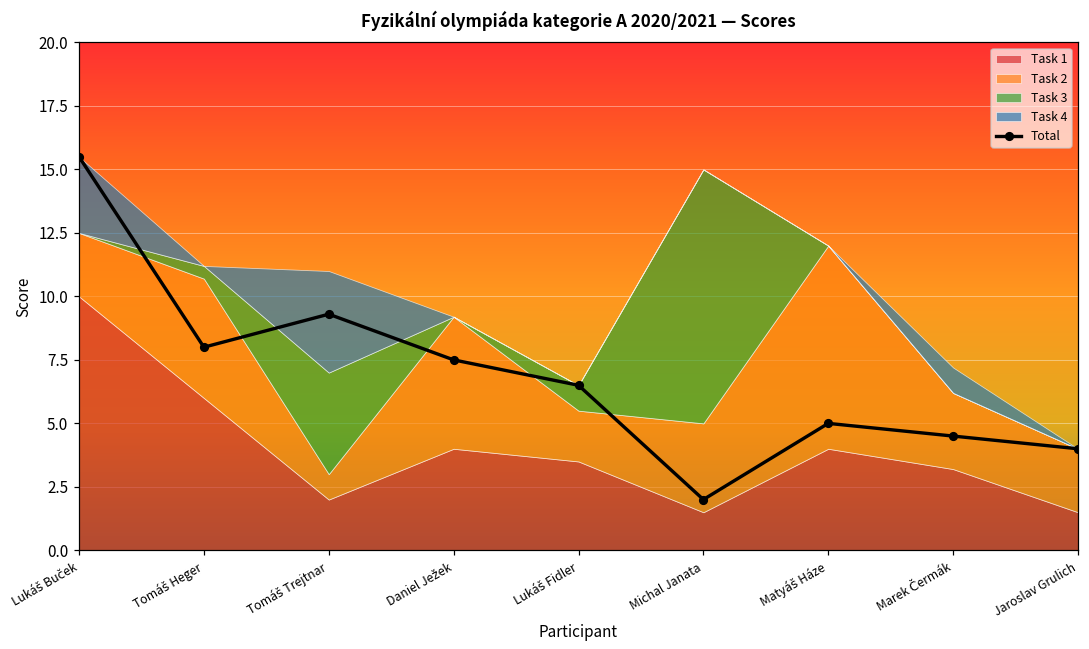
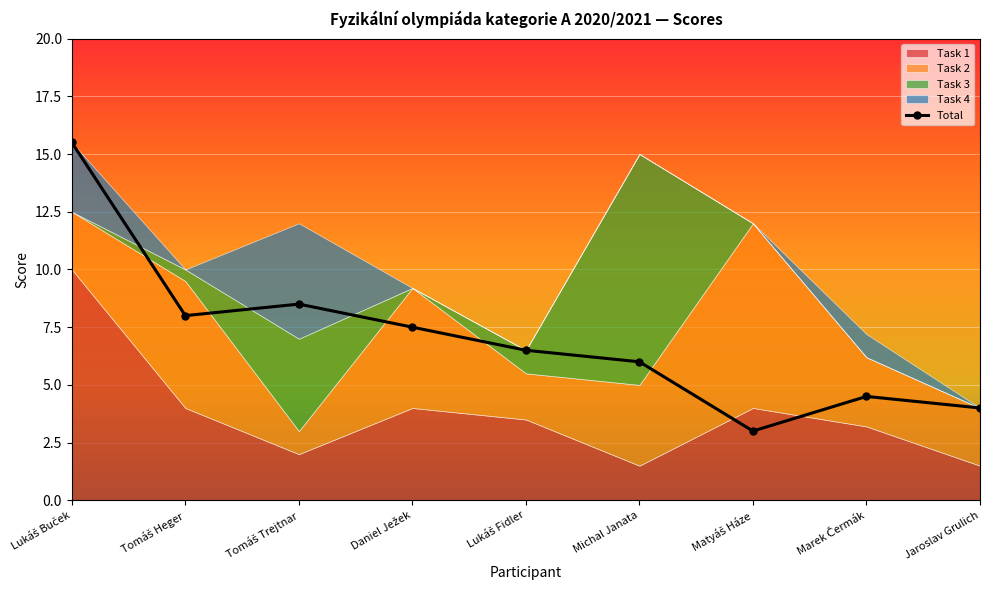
Task 1, Tomáš Heger: 6 -> 4
Task 2, Tomáš Heger: 4.7 -> 5.5
Total, Tomáš Trejtnar: 9.3 -> 8.5
Task 4, Tomáš Trejtnar: 4 -> 5
Total, Michal Janata: 2 -> 6
Total, Matyáš Háze: 5 -> 3
